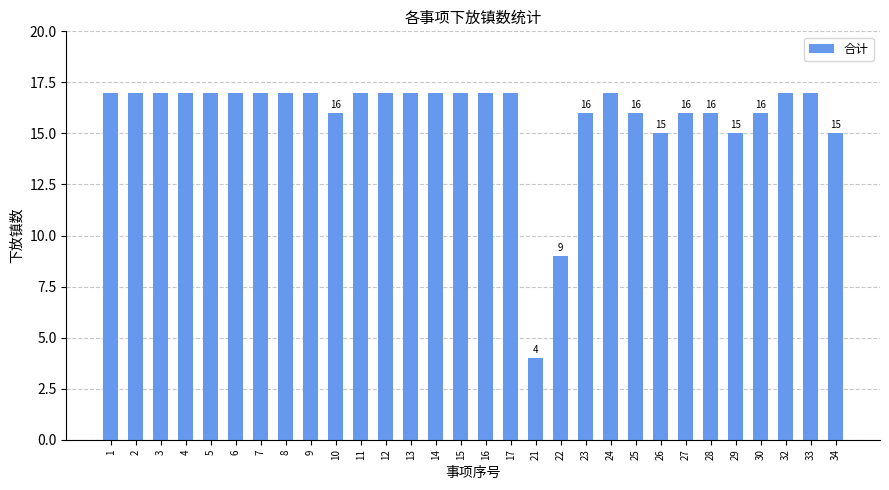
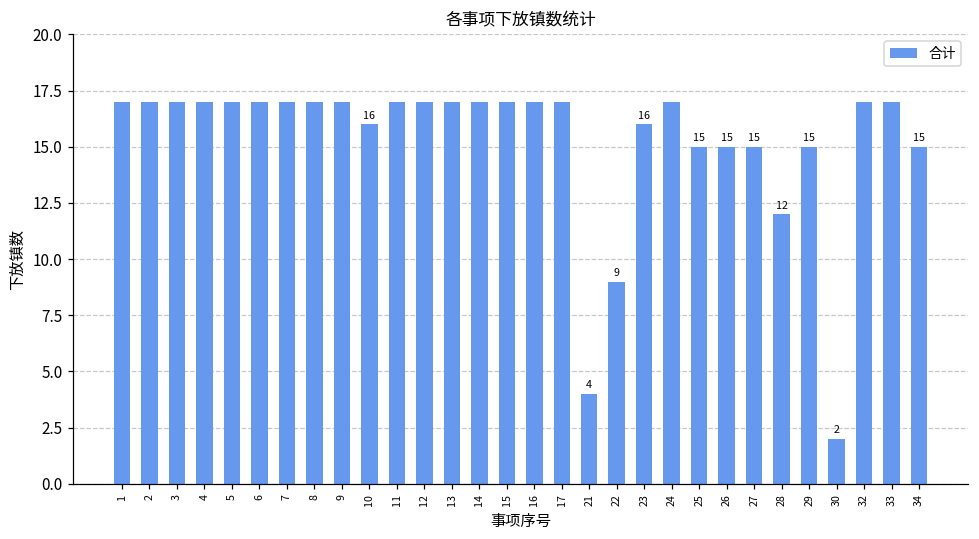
25: 16 -> 15
27: 16 -> 15
28: 16 -> 12
30: 16 -> 2
